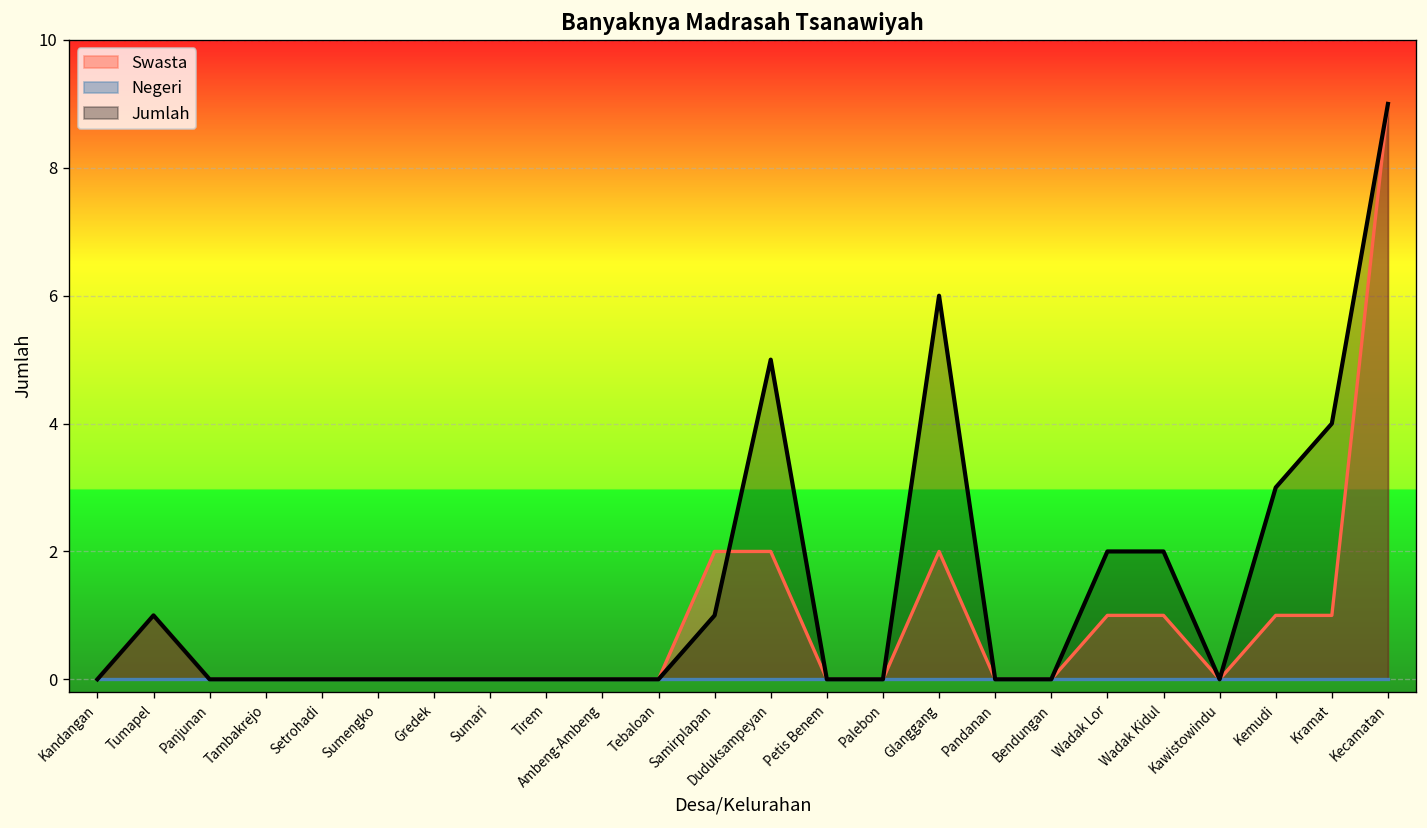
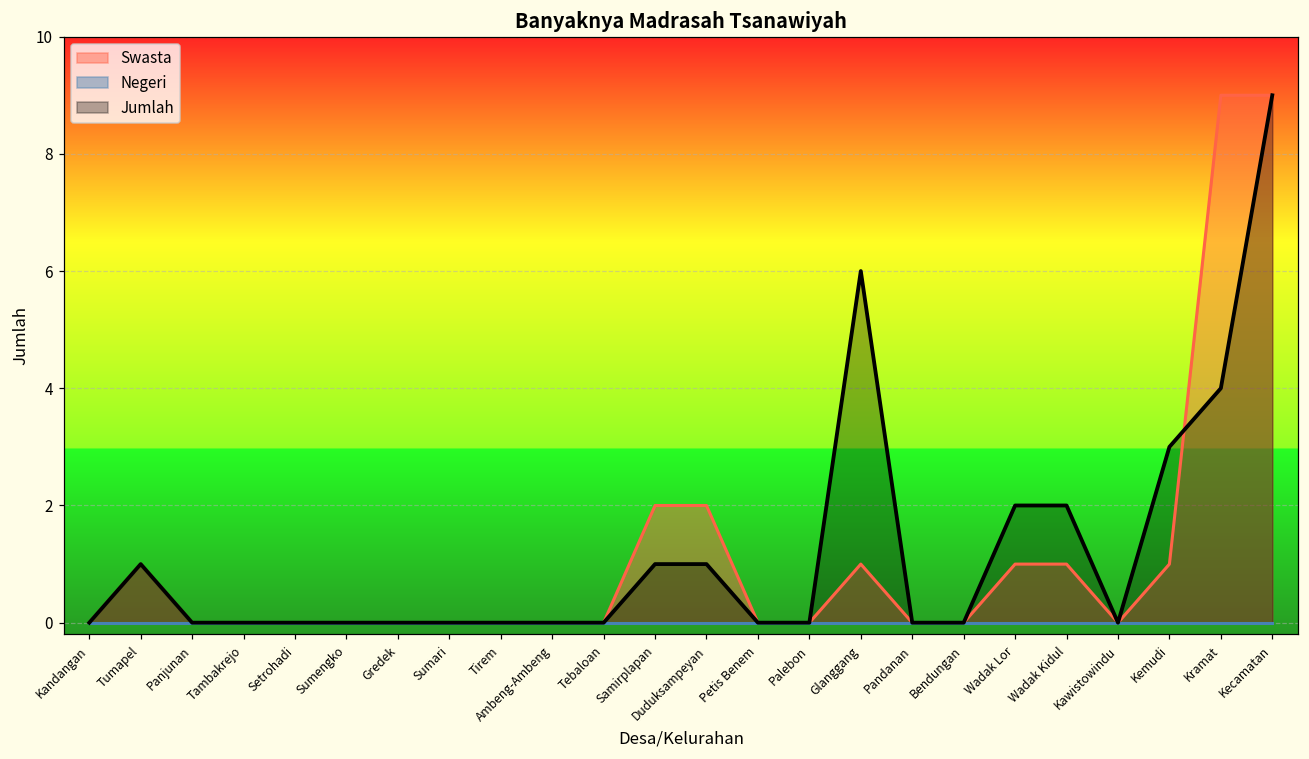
Jumlah, Duduksampeyan: 5 -> 1
Swasta, Glanggang: 2 -> 1
Swasta, Kramat: 1 -> 9
